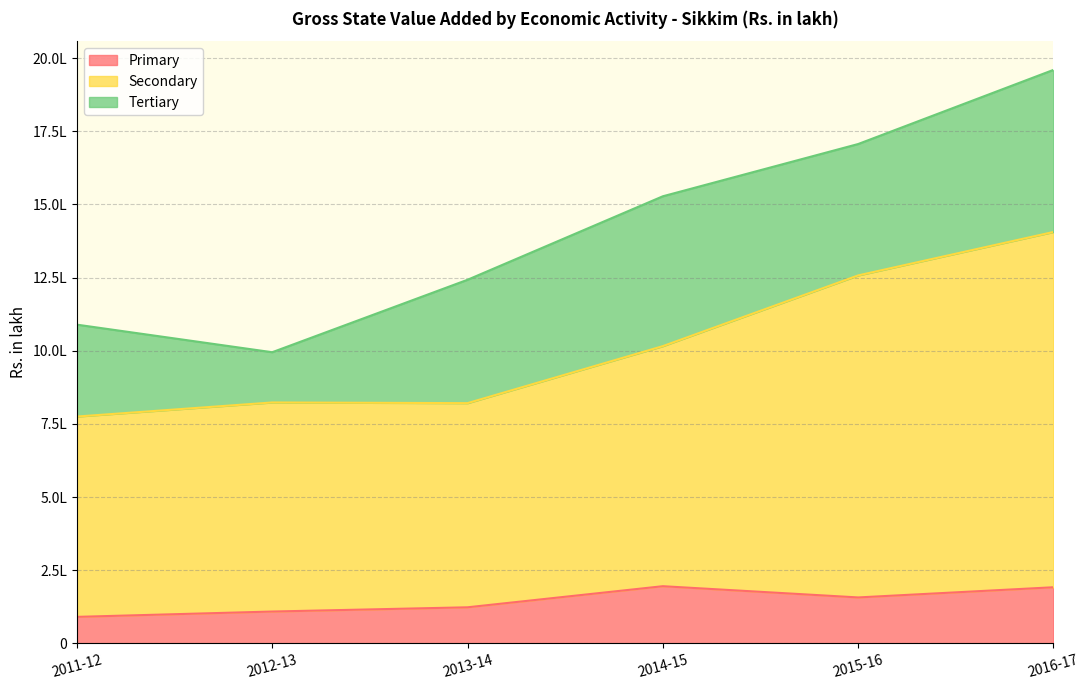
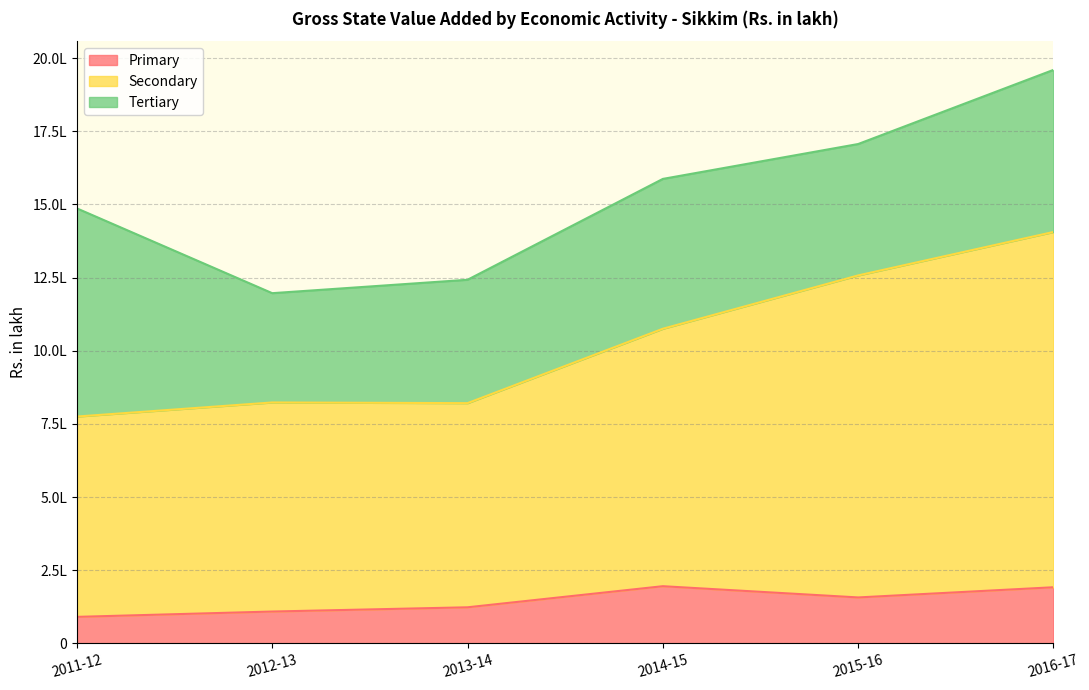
Tertiary, 2011-12: 3.1L -> 7.1L
Tertiary, 2012-13: 1.7L -> 3.7L
Secondary, 2014-15: 8.2L -> 8.8L
